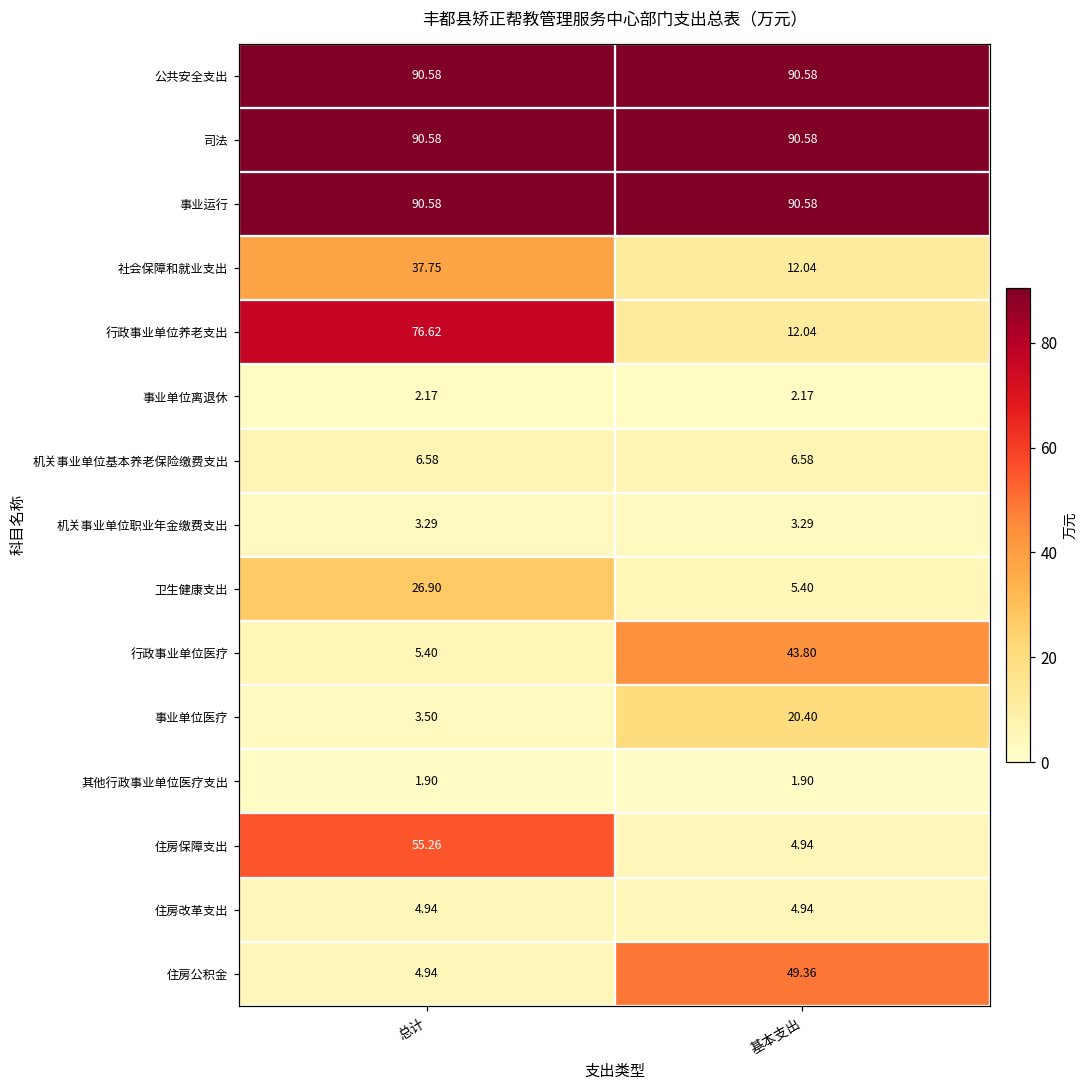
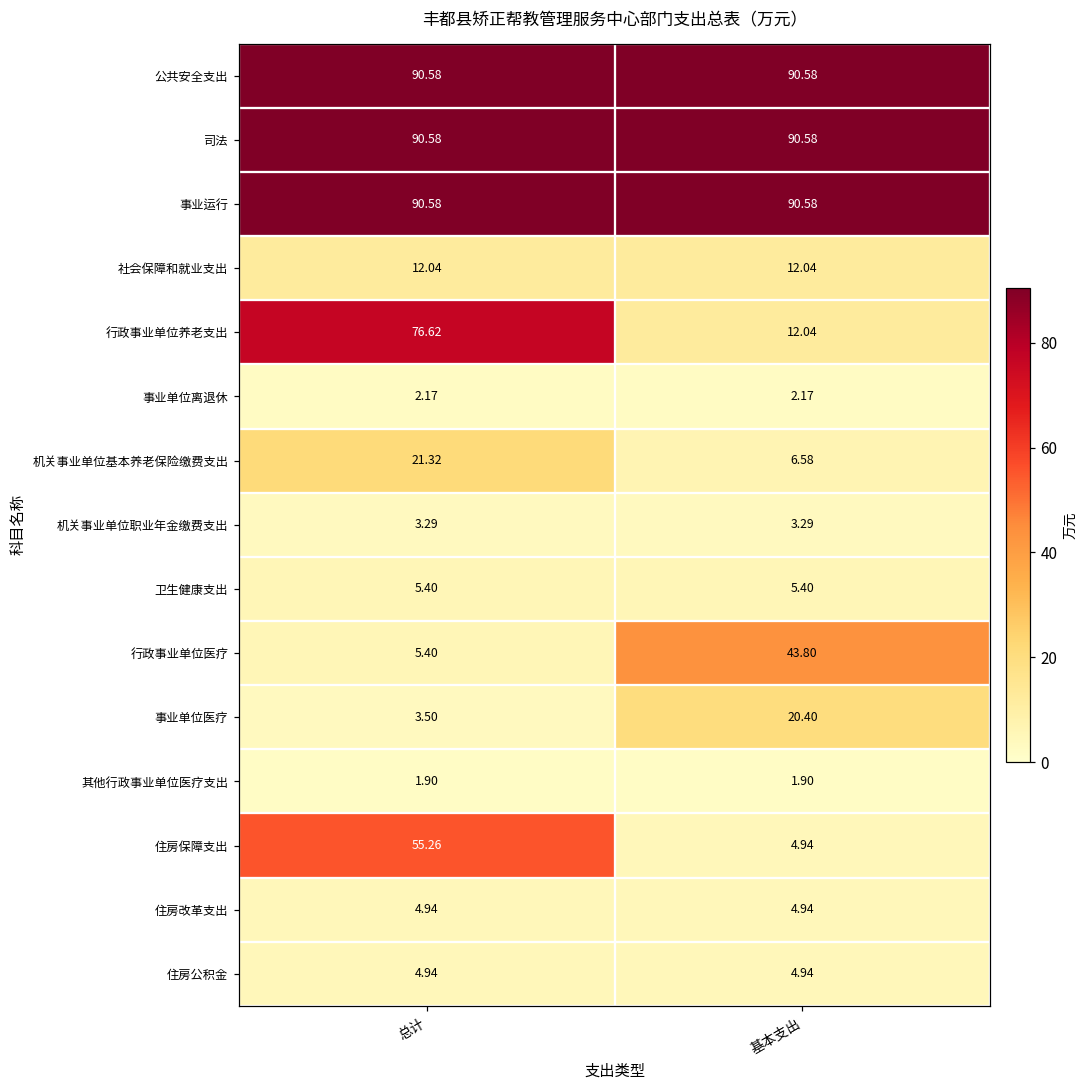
社会保障和就业支出, 总计: 37.75 -> 12.04
机关事业单位基本养老保险缴费支出, 总计: 6.58 -> 21.32
卫生健康支出, 总计: 26.90 -> 5.40
住房公积金, 基本支出: 49.36 -> 4.94
